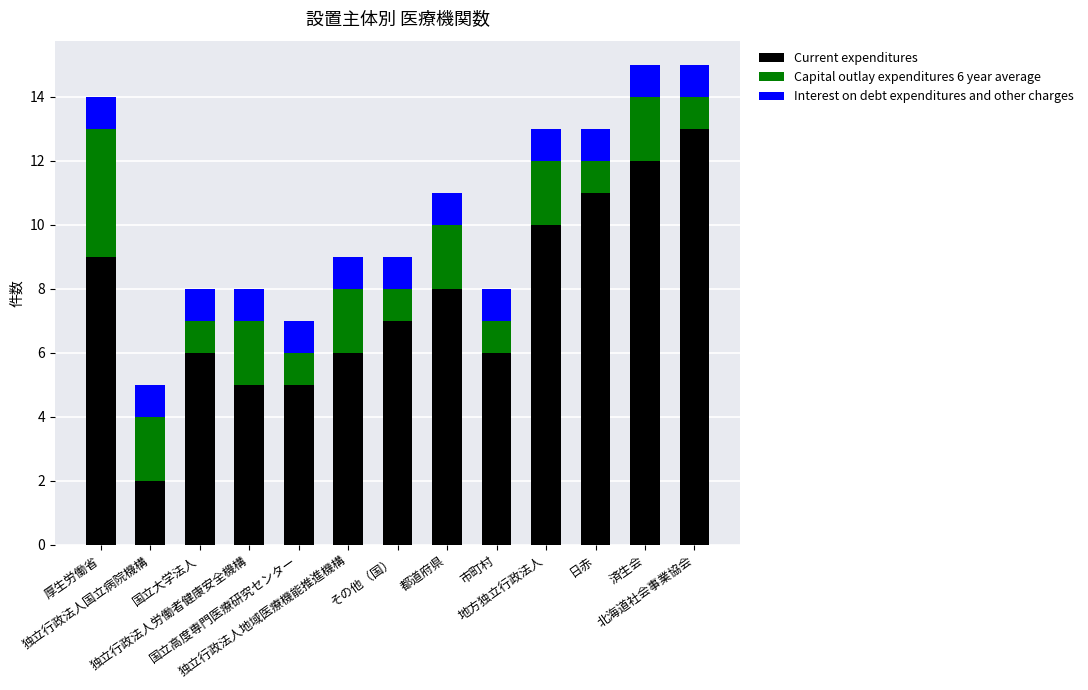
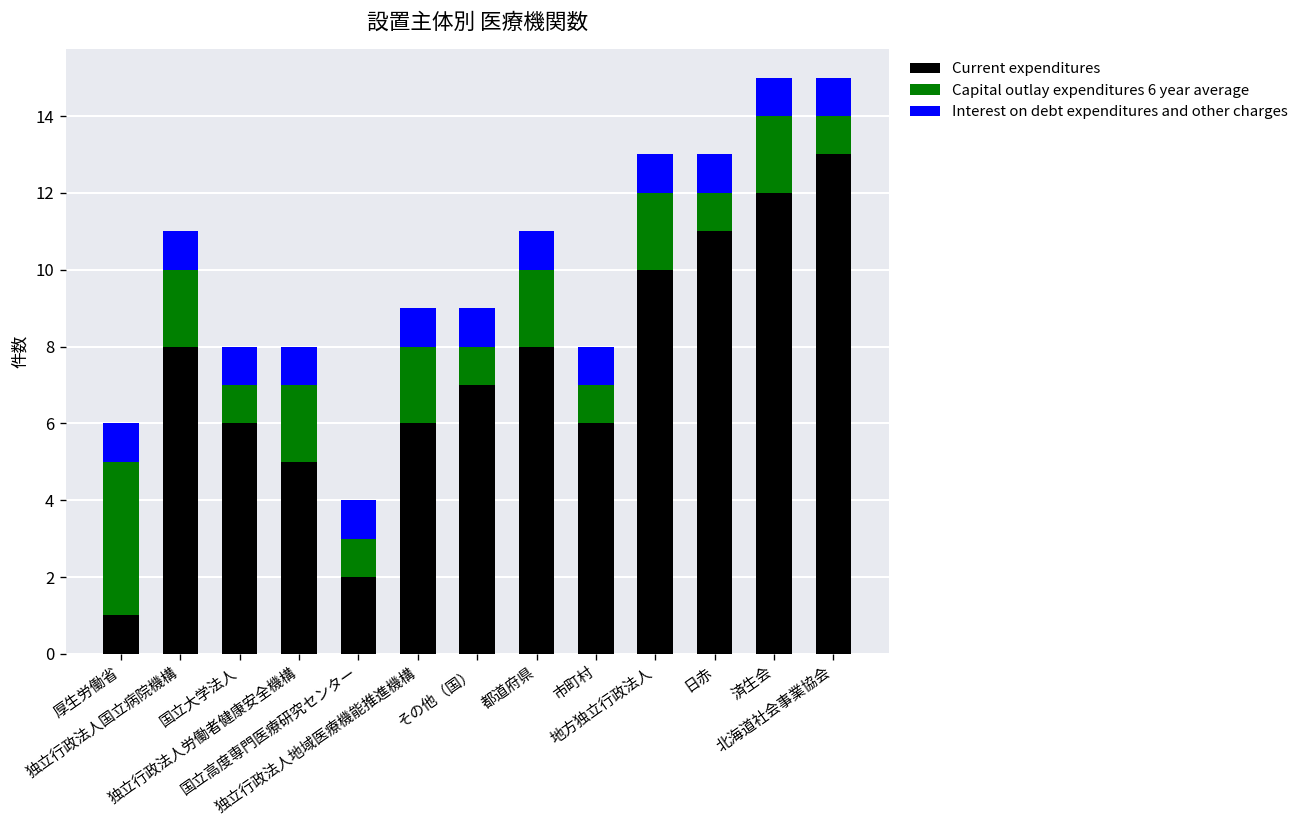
Current expenditures, 厚生労働省: 9 -> 1
Current expenditures, 独立行政法人国立病院機構: 2 -> 8
Current expenditures, 国立高度専門医療研究センター: 5 -> 2
